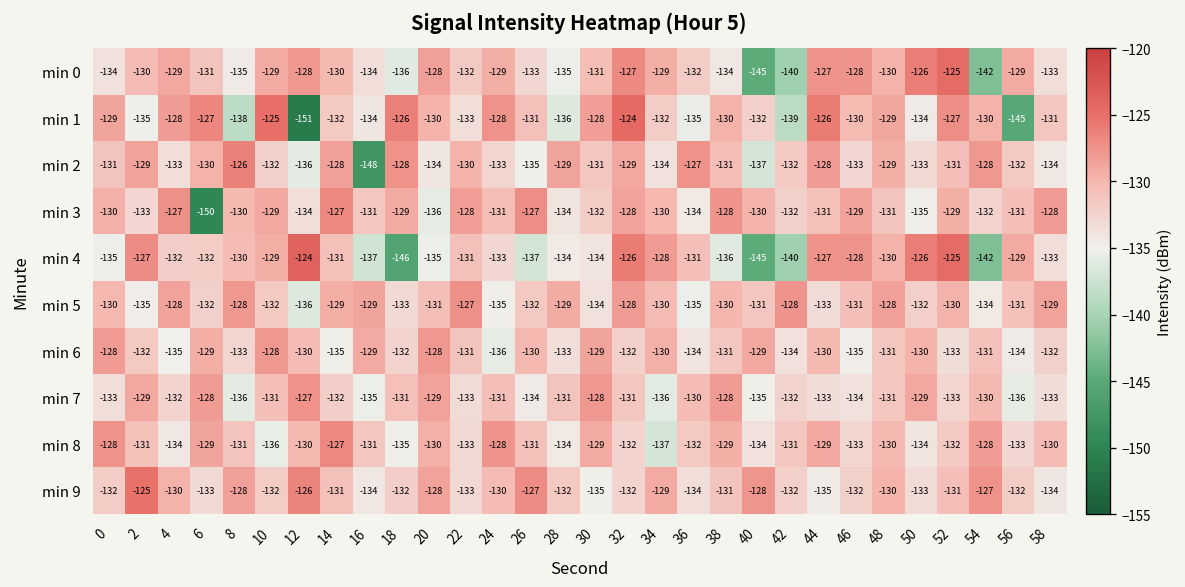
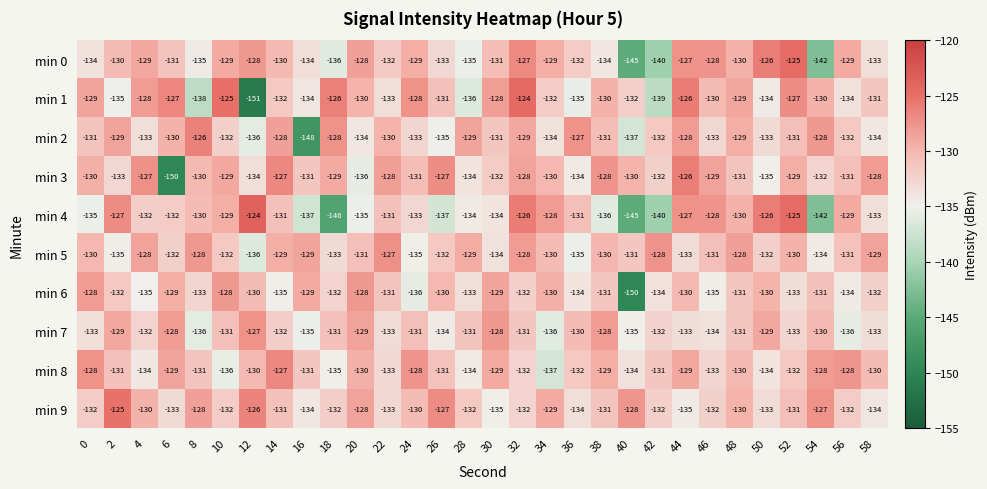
min 1, 56: -145 -> -134
min 3, 44: -131 -> -126
min 6, 40: -129 -> -150
min 8, 56: -133 -> -128
